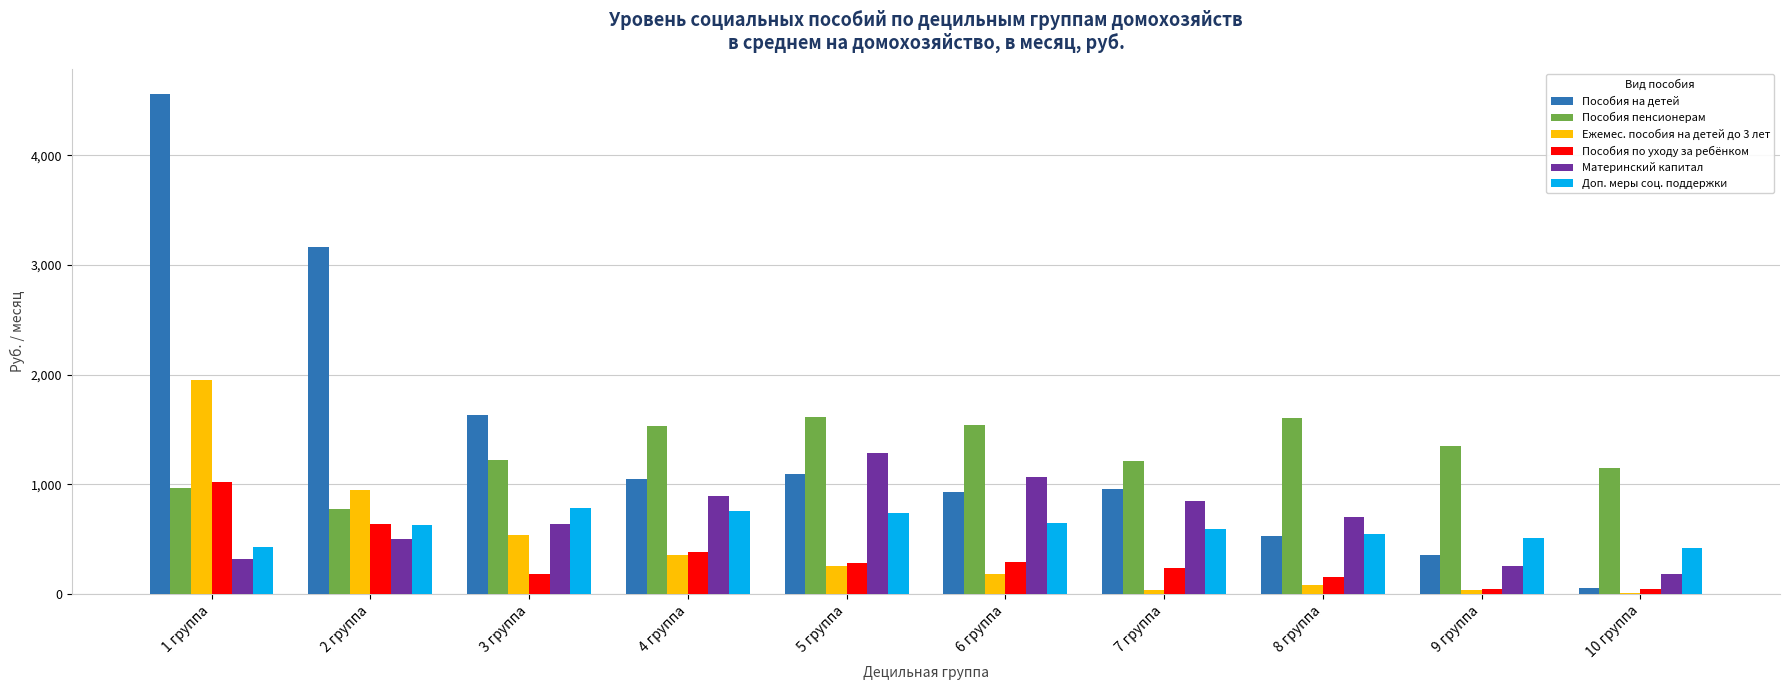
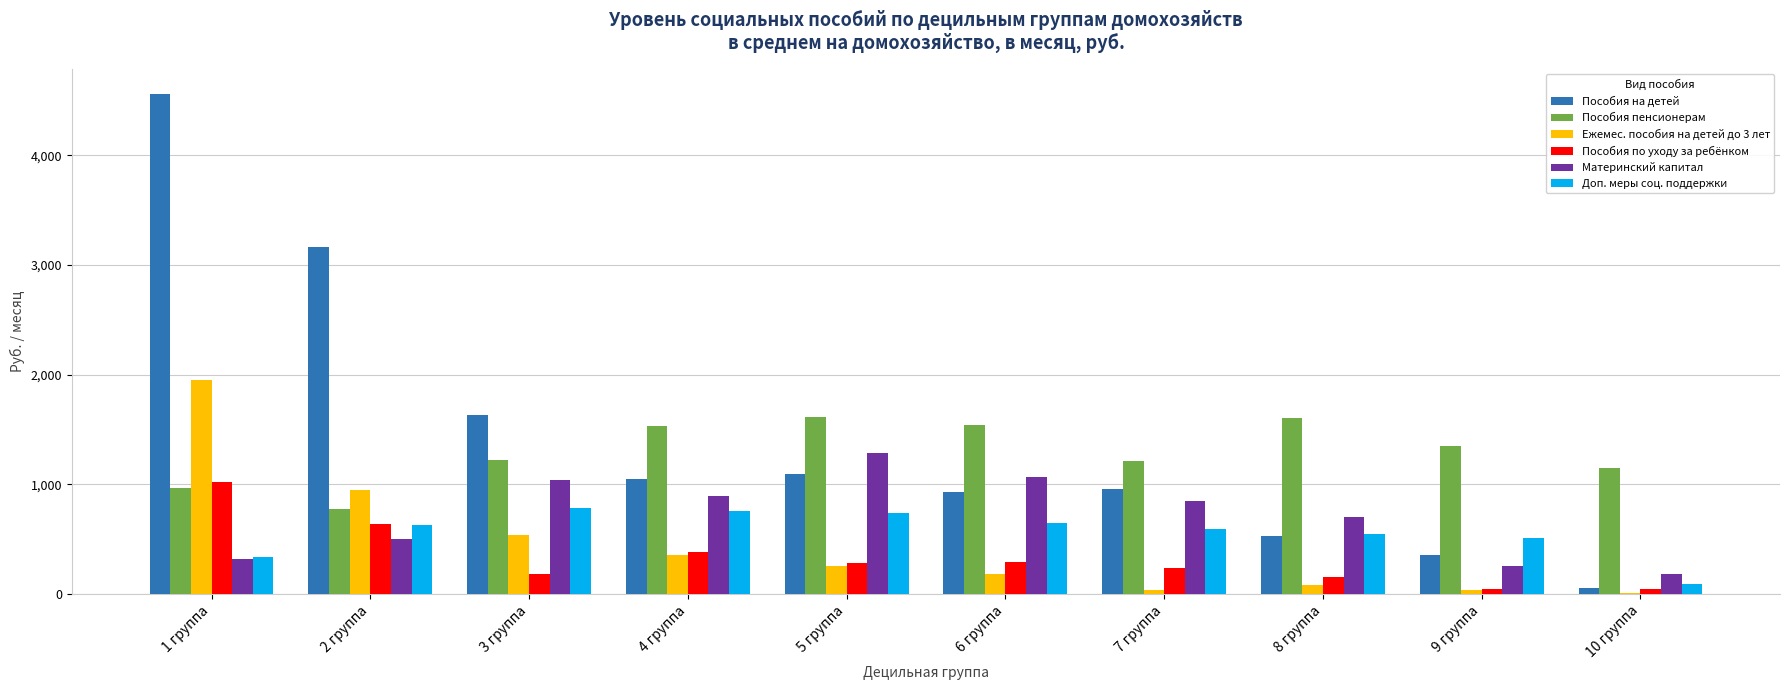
Доп. меры соц. поддержки, 1 группа: 430 -> 340
Материнский капитал, 3 группа: 640 -> 1,040
Доп. меры соц. поддержки, 10 группа: 420 -> 90
